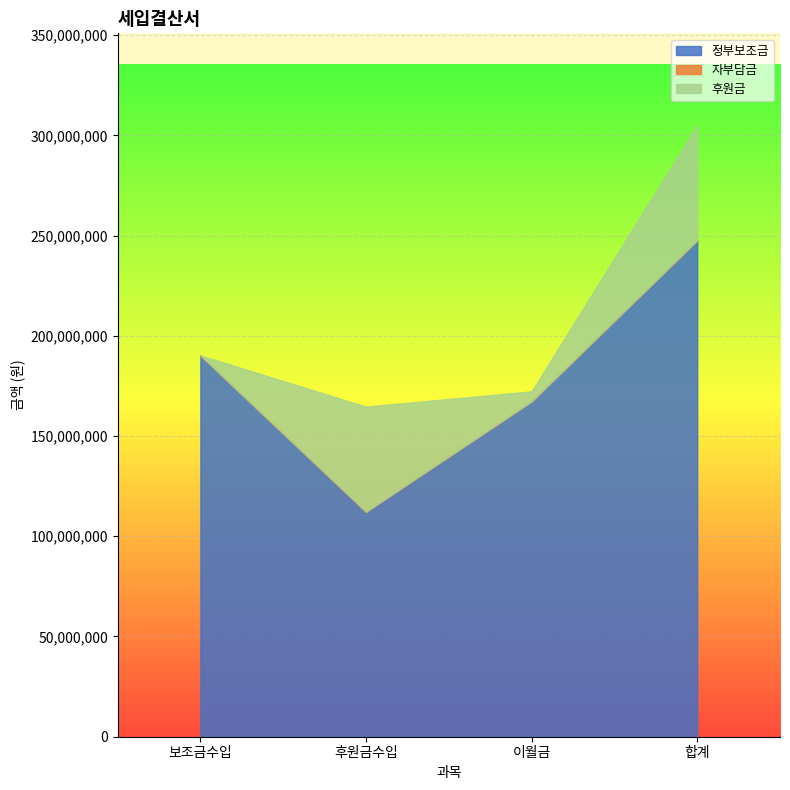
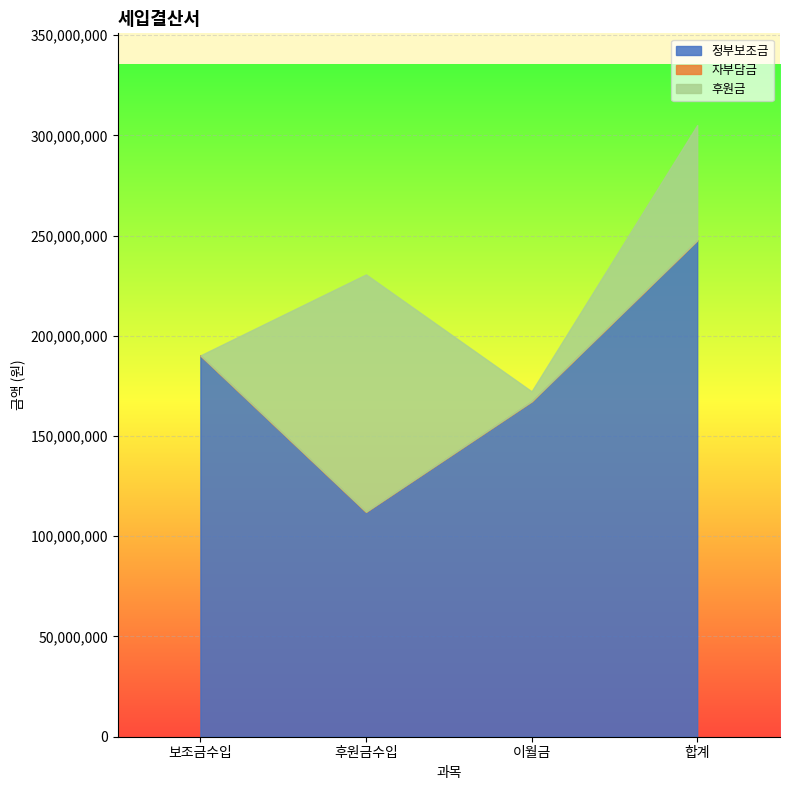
후원금, 후원금수입: 52,000,000 -> 118,000,000
